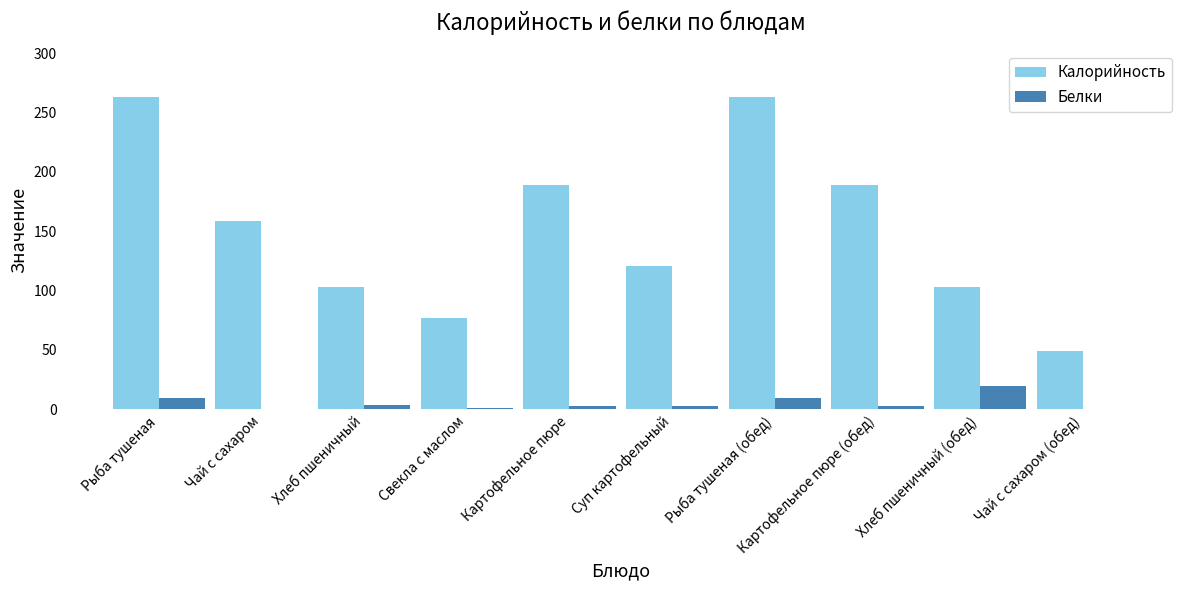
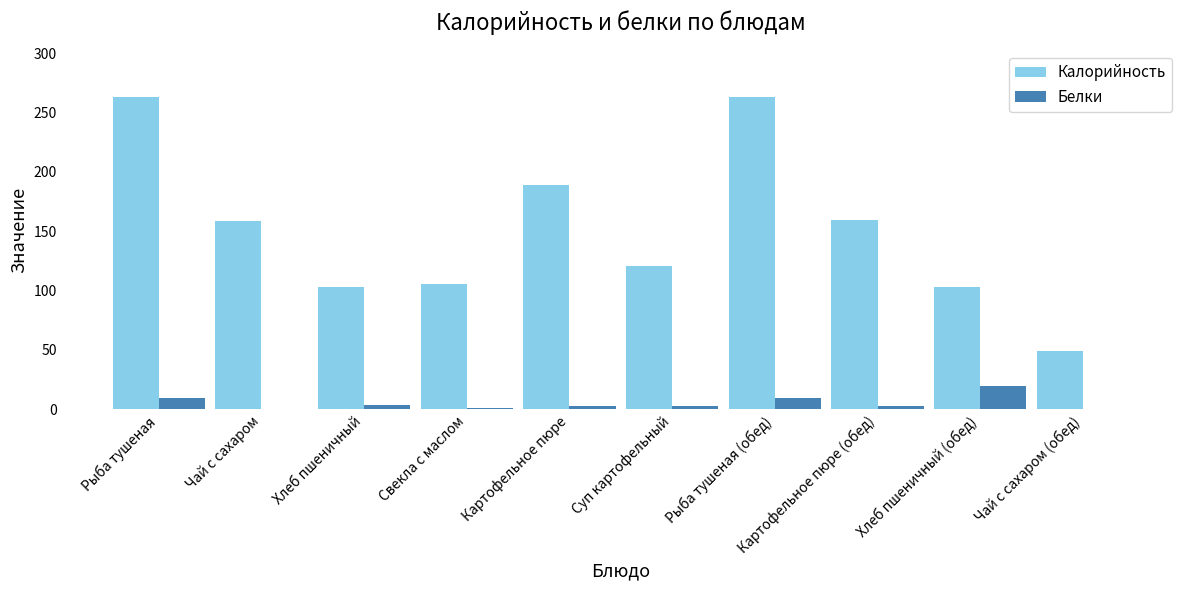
Калорийность, Свекла с маслом: 77 -> 105
Калорийность, Картофельное пюре (обед): 189 -> 160
